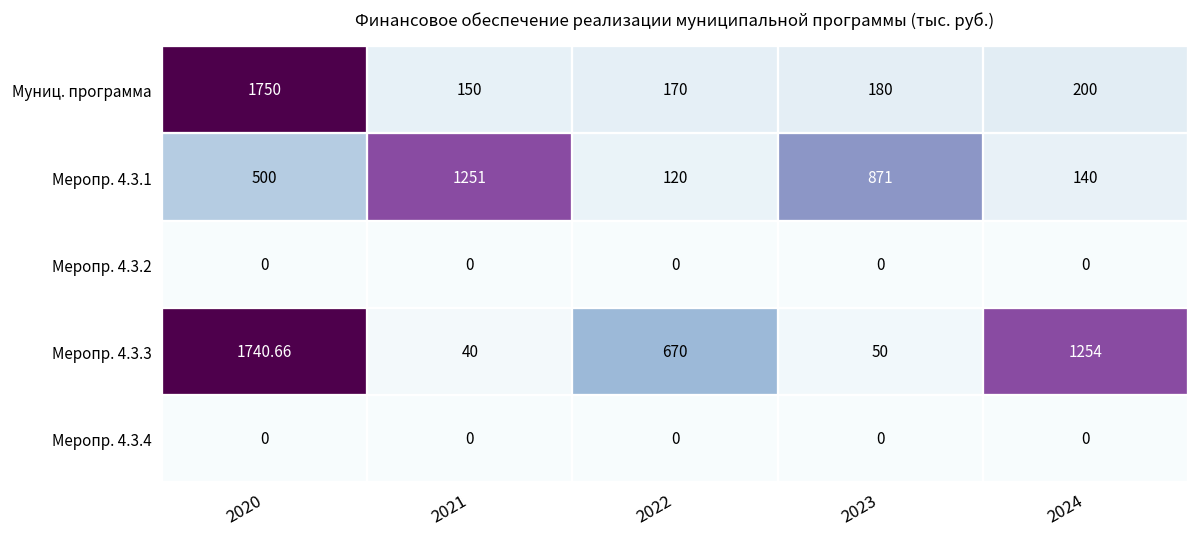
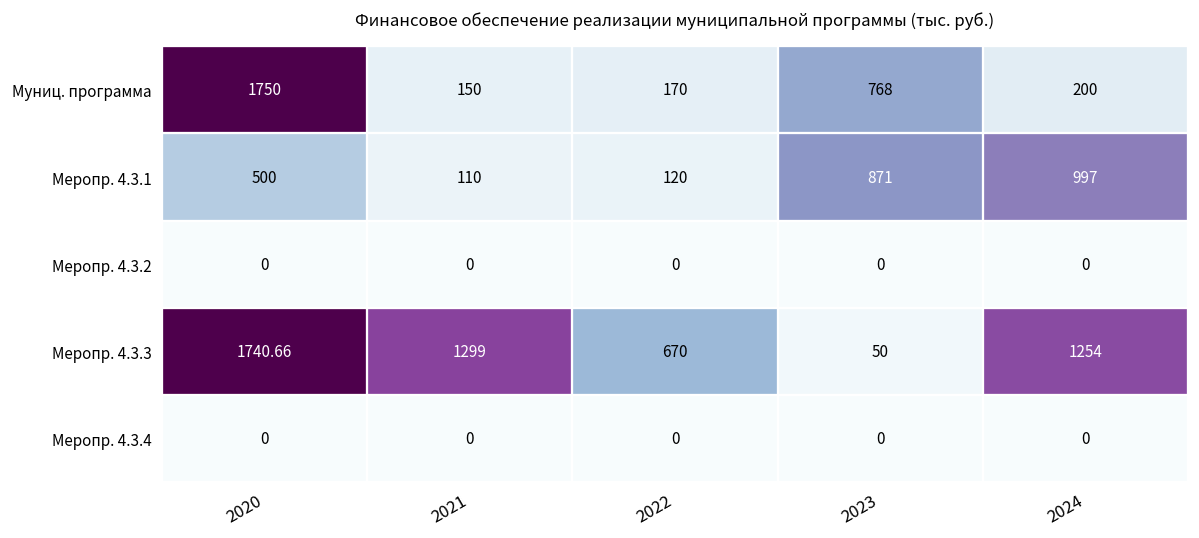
Муниц. программа, 2023: 180 -> 768
Меропр. 4.3.1, 2021: 1251 -> 110
Меропр. 4.3.1, 2024: 140 -> 997
Меропр. 4.3.3, 2021: 40 -> 1299
